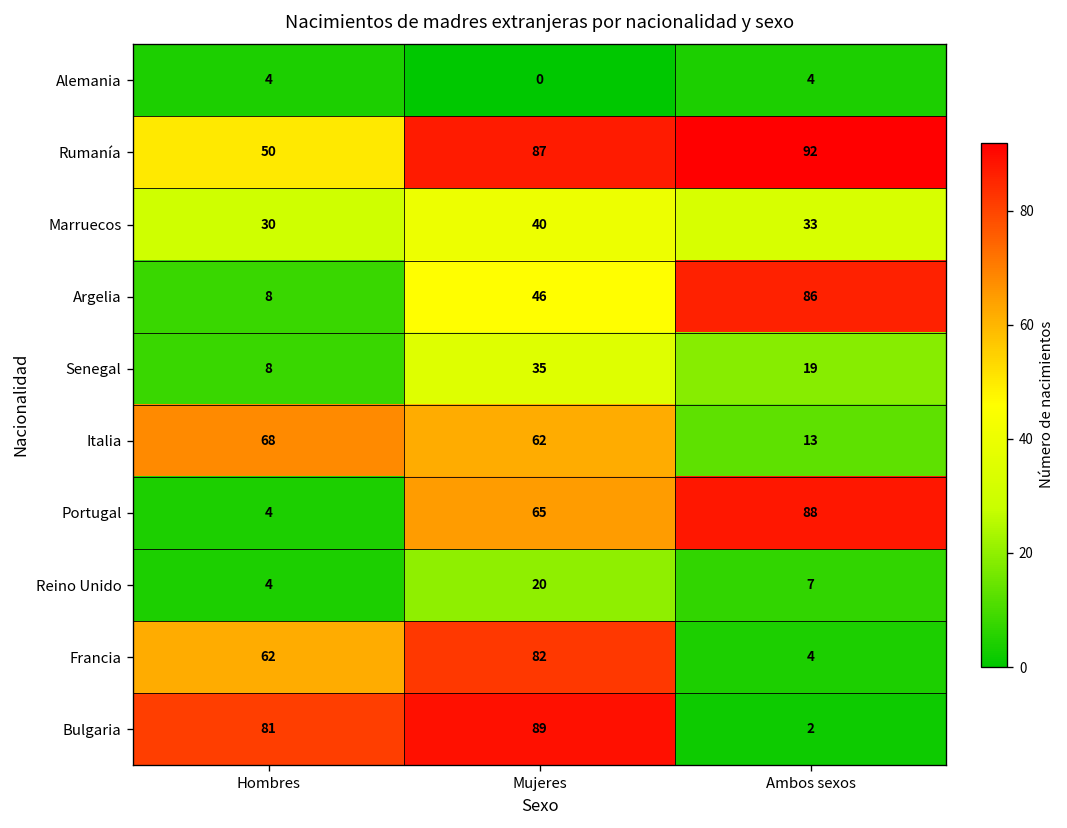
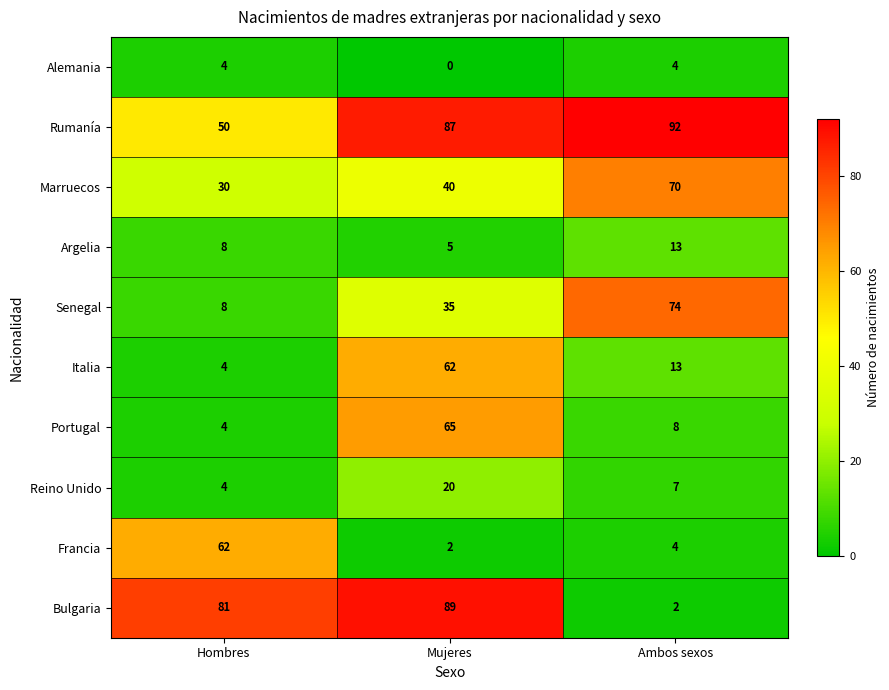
Marruecos, Ambos sexos: 33 -> 70
Argelia, Mujeres: 46 -> 5
Argelia, Ambos sexos: 86 -> 13
Senegal, Ambos sexos: 19 -> 74
Italia, Hombres: 68 -> 4
Portugal, Ambos sexos: 88 -> 8
Francia, Mujeres: 82 -> 2
